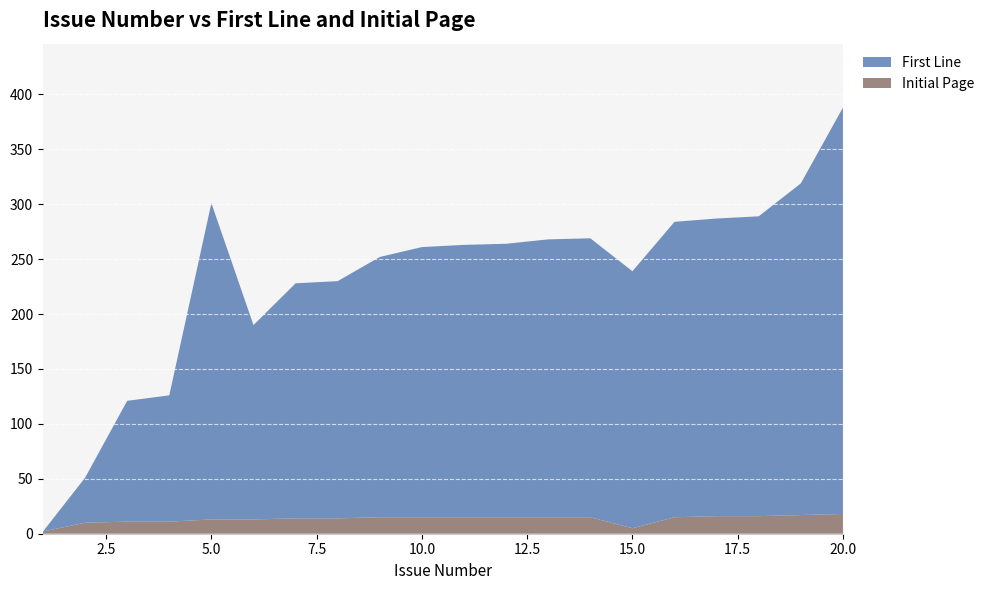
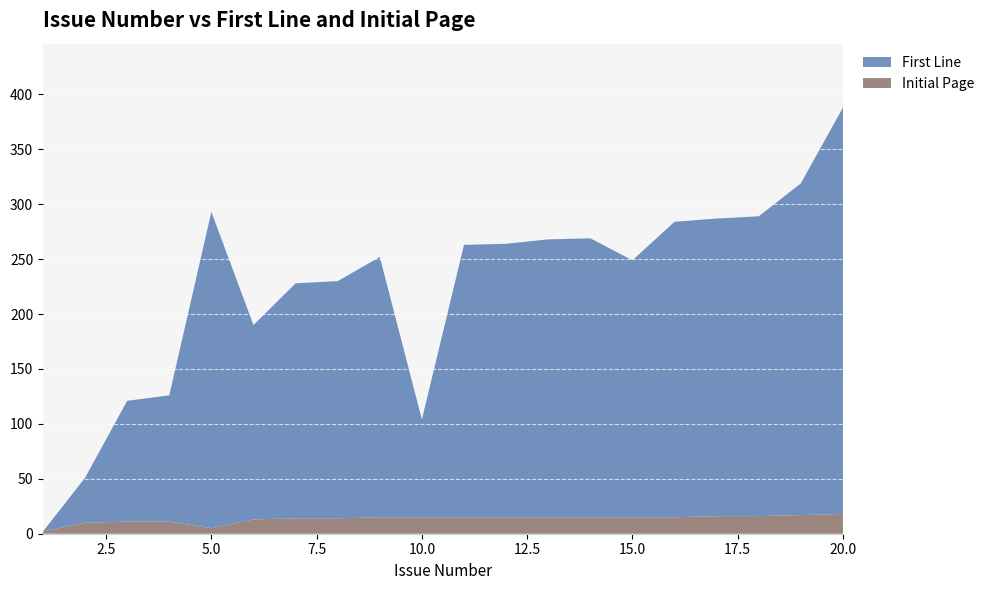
Initial Page, 5.0: 13 -> 5
First Line, 10.0: 246 -> 89
Initial Page, 15.0: 5 -> 15
